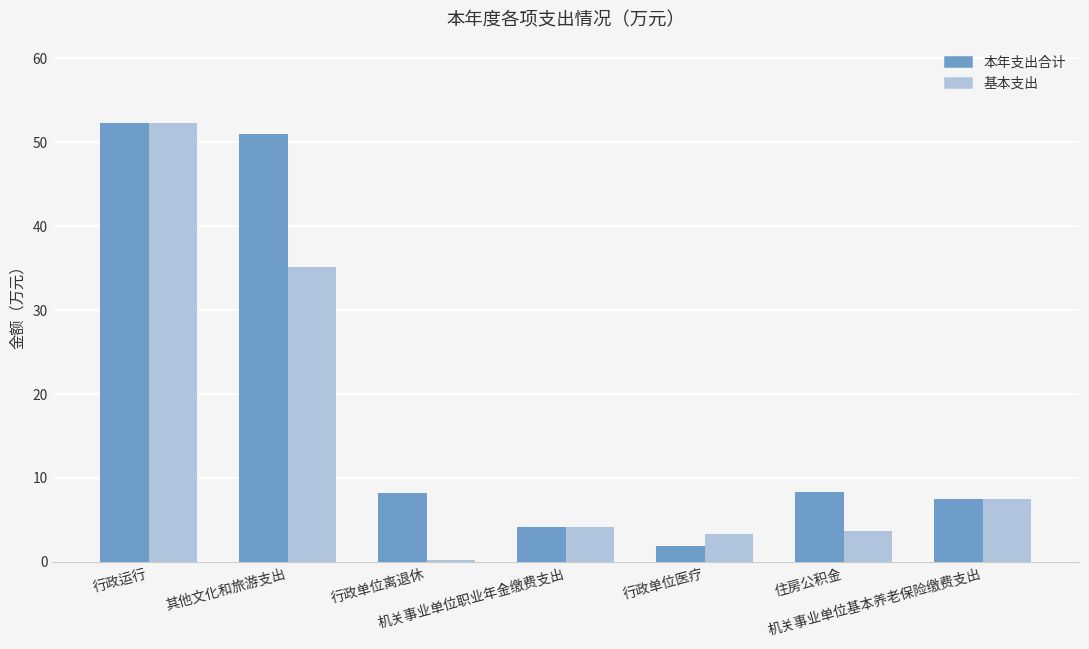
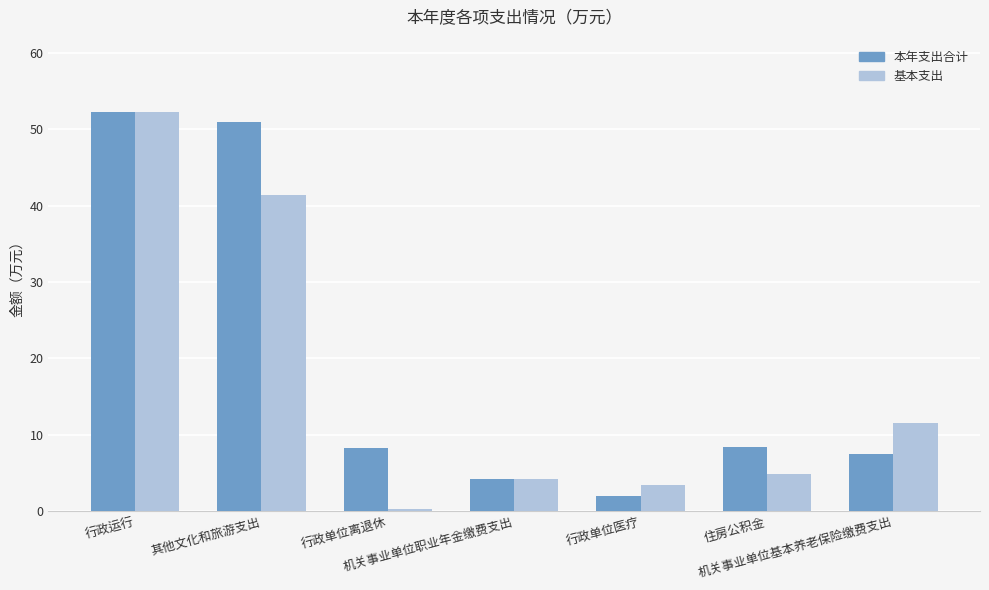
基本支出, 其他文化和旅游支出: 35 -> 41
基本支出, 住房公积金: 4 -> 5
基本支出, 机关事业单位基本养老保险缴费支出: 7 -> 11
